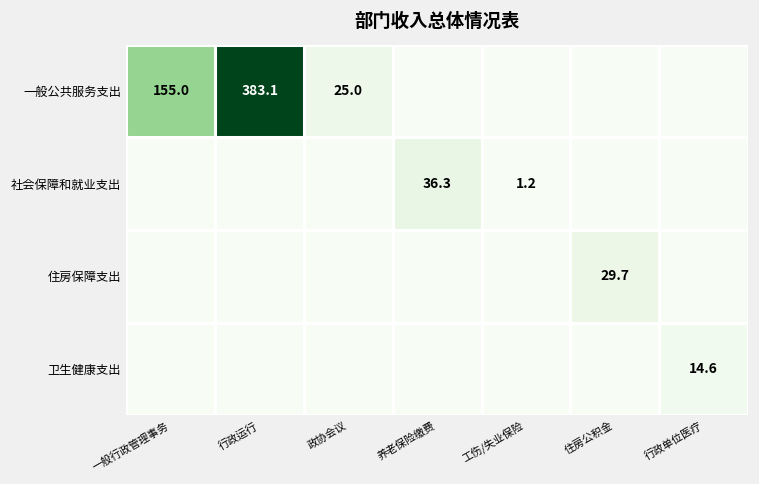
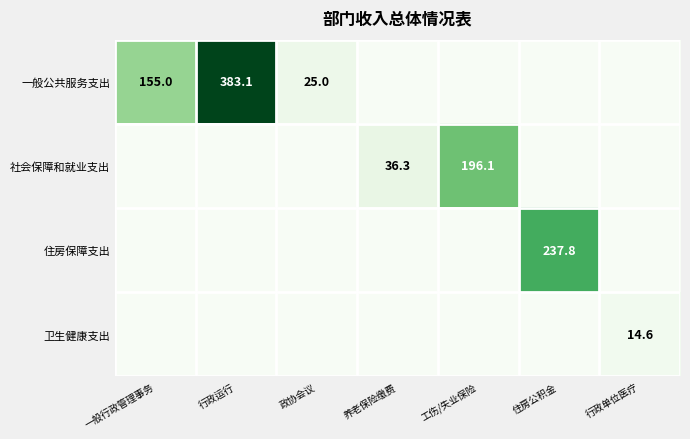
社会保障和就业支出, 工伤/失业保险: 1.2 -> 196.1
住房保障支出, 住房公积金: 29.7 -> 237.8
